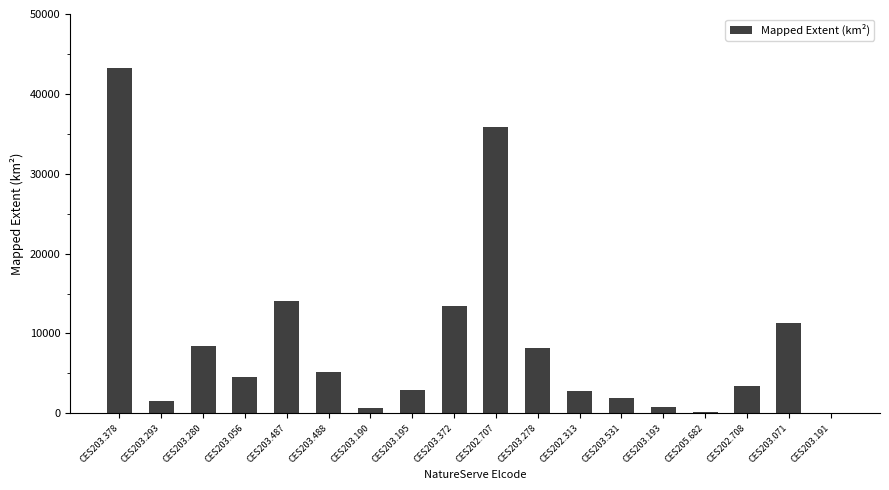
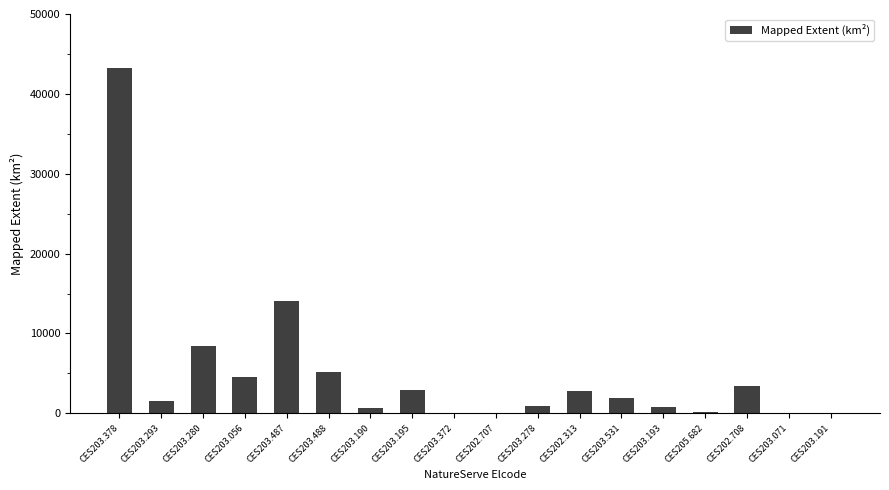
CES203.372: 13000 -> 0
CES202.707: 36000 -> 0
CES203.278: 8000 -> 1000
CES203.071: 11000 -> 0
